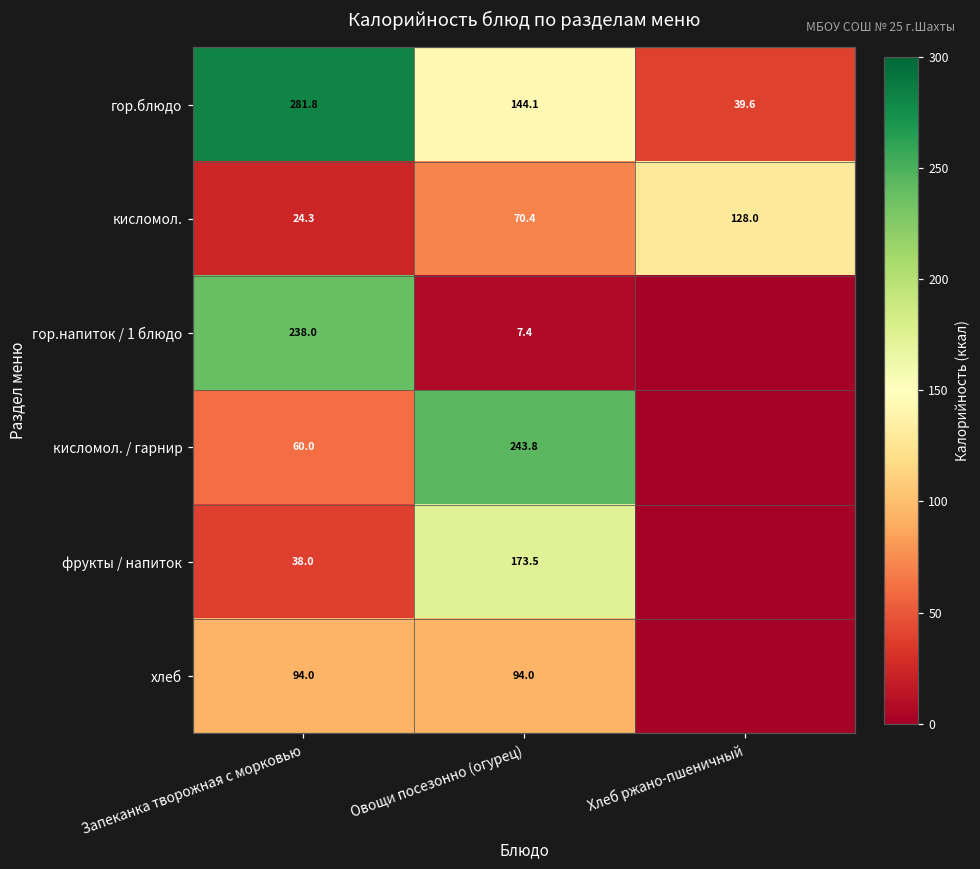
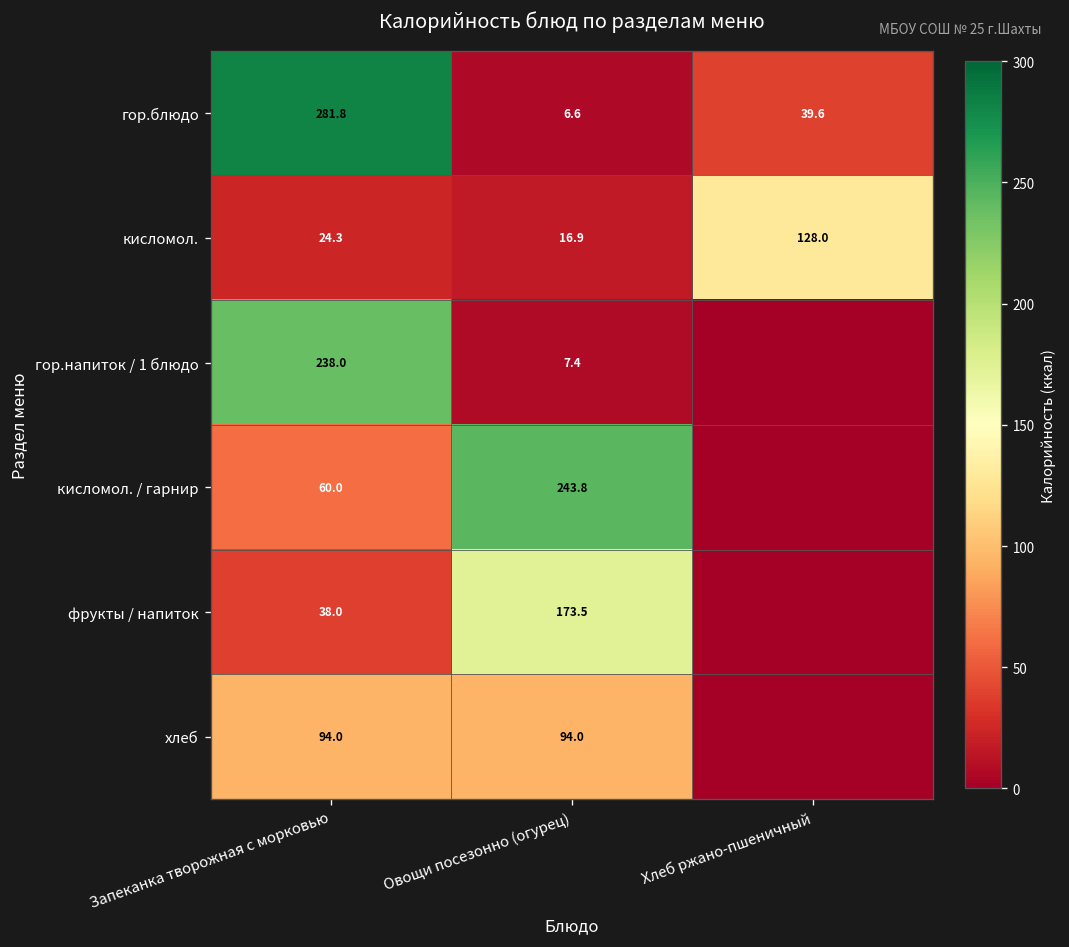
гор.блюдо, Овощи посезонно (огурец): 144.1 -> 6.6
кисломол., Овощи посезонно (огурец): 70.4 -> 16.9
